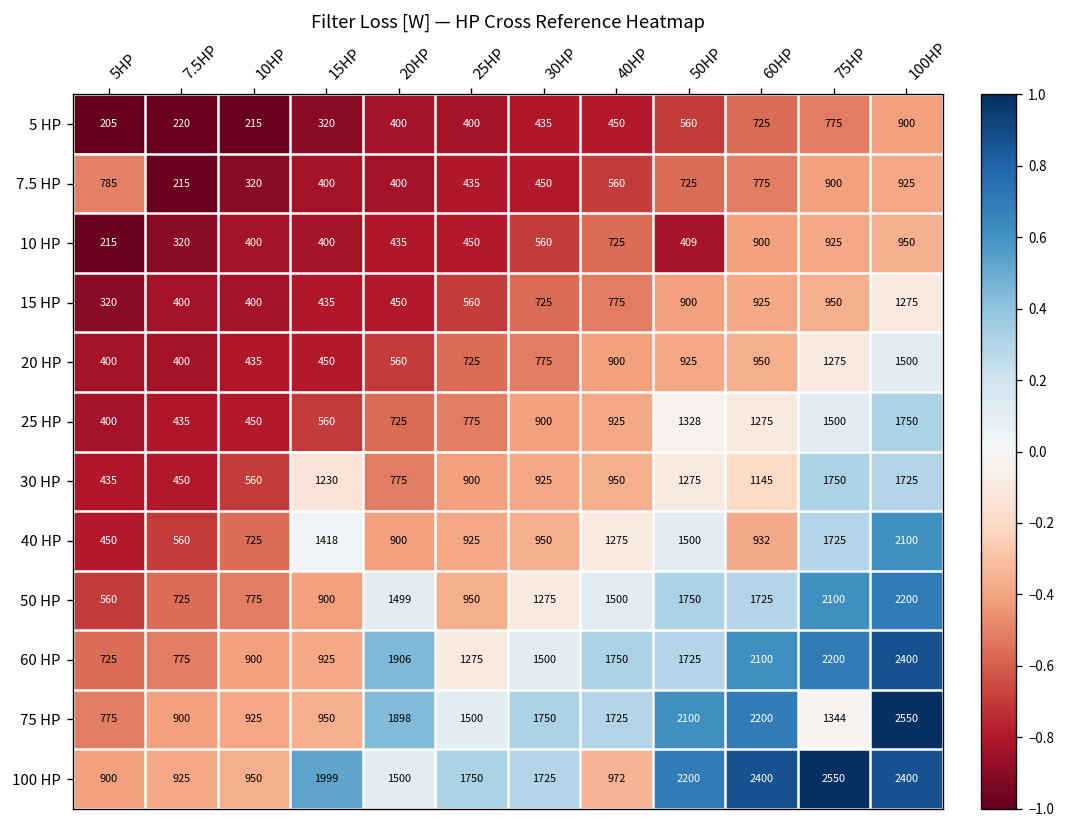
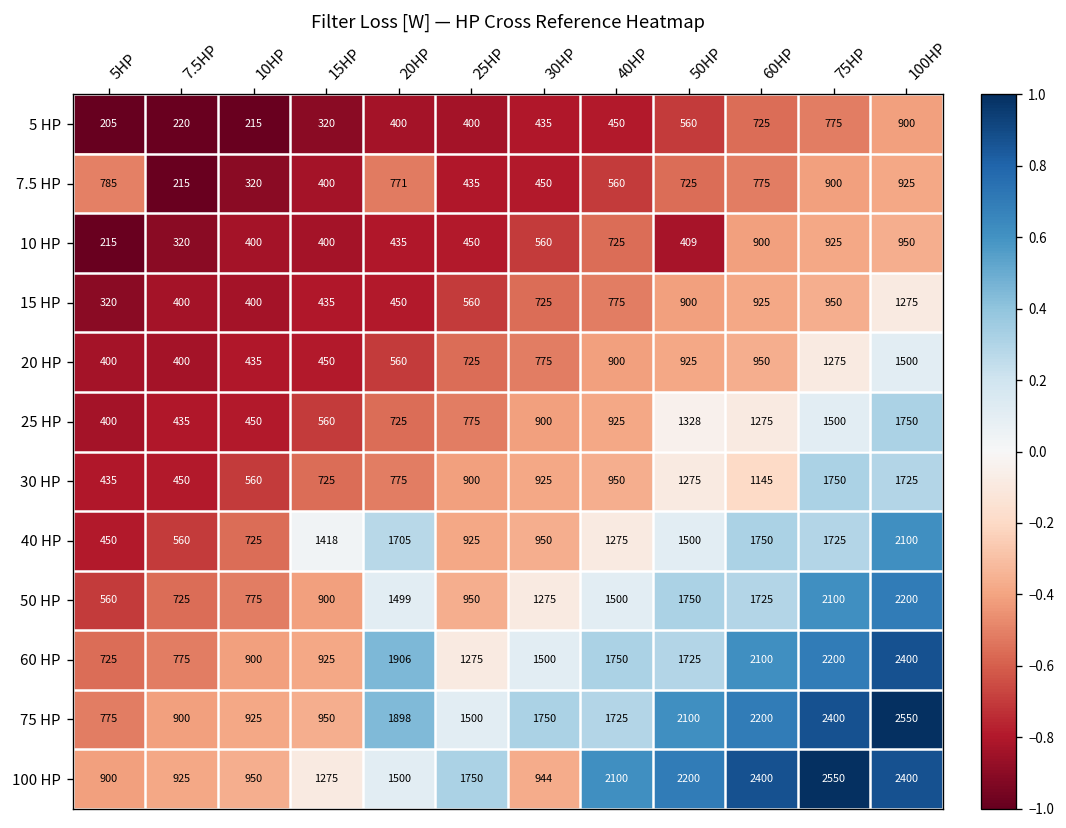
7.5 HP, 20HP: 400 -> 771
30 HP, 15HP: 1230 -> 725
40 HP, 20HP: 900 -> 1705
40 HP, 60HP: 932 -> 1750
75 HP, 75HP: 1344 -> 2400
100 HP, 15HP: 1999 -> 1275
100 HP, 30HP: 1725 -> 944
100 HP, 40HP: 972 -> 2100
